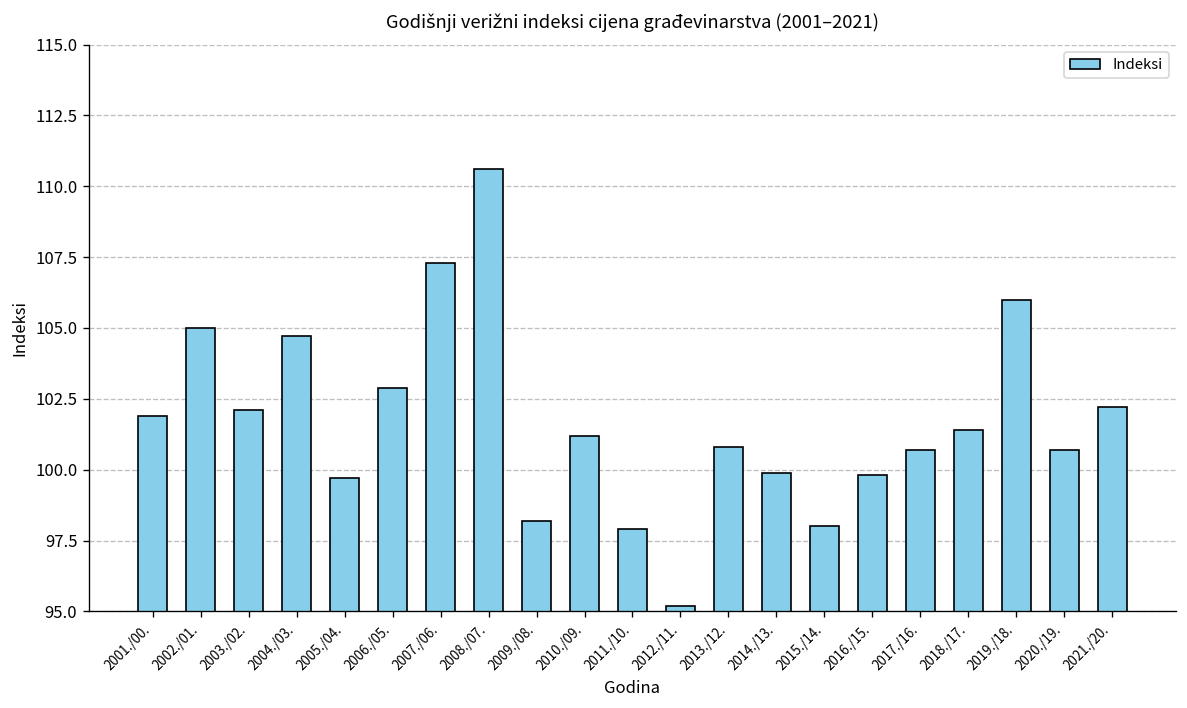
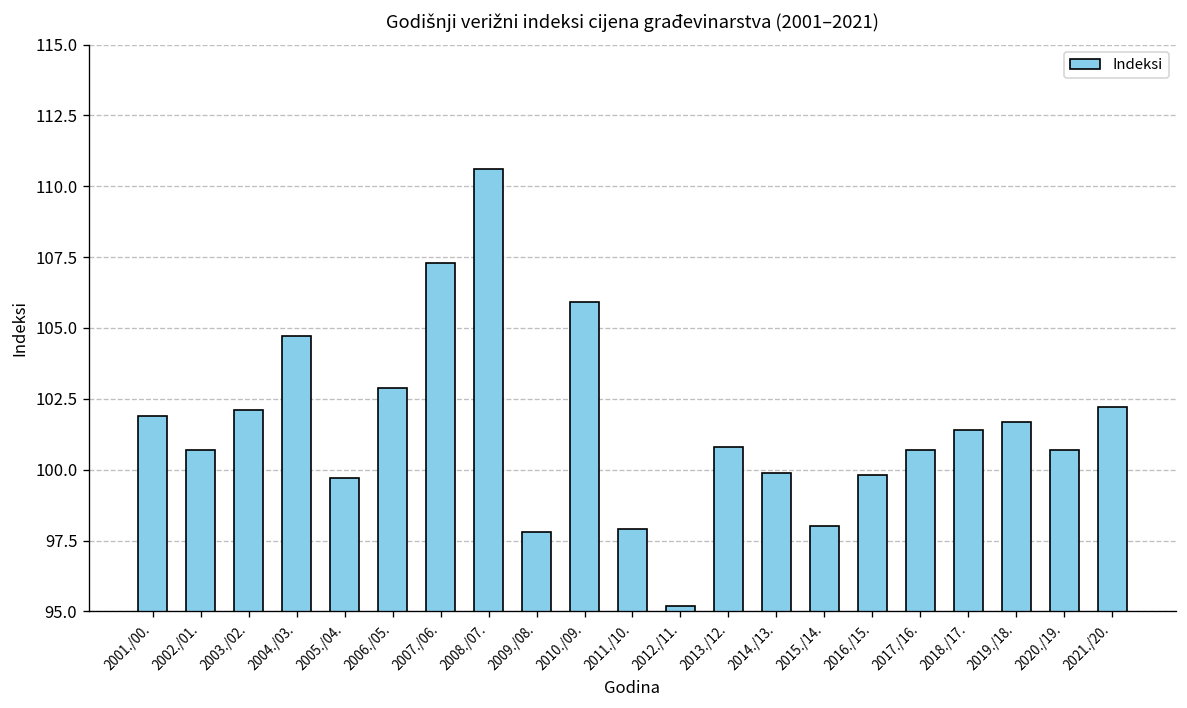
2002./01.: 105.0 -> 100.7
2009./08.: 98.2 -> 97.8
2010./09.: 101.2 -> 105.9
2019./18.: 106.0 -> 101.7
